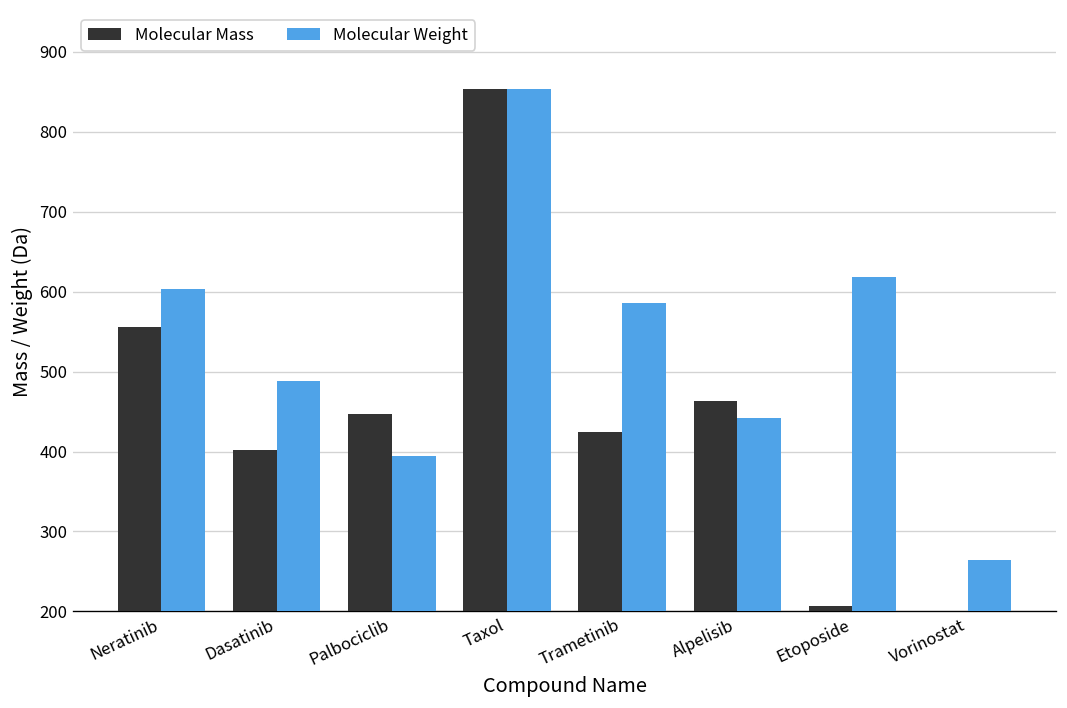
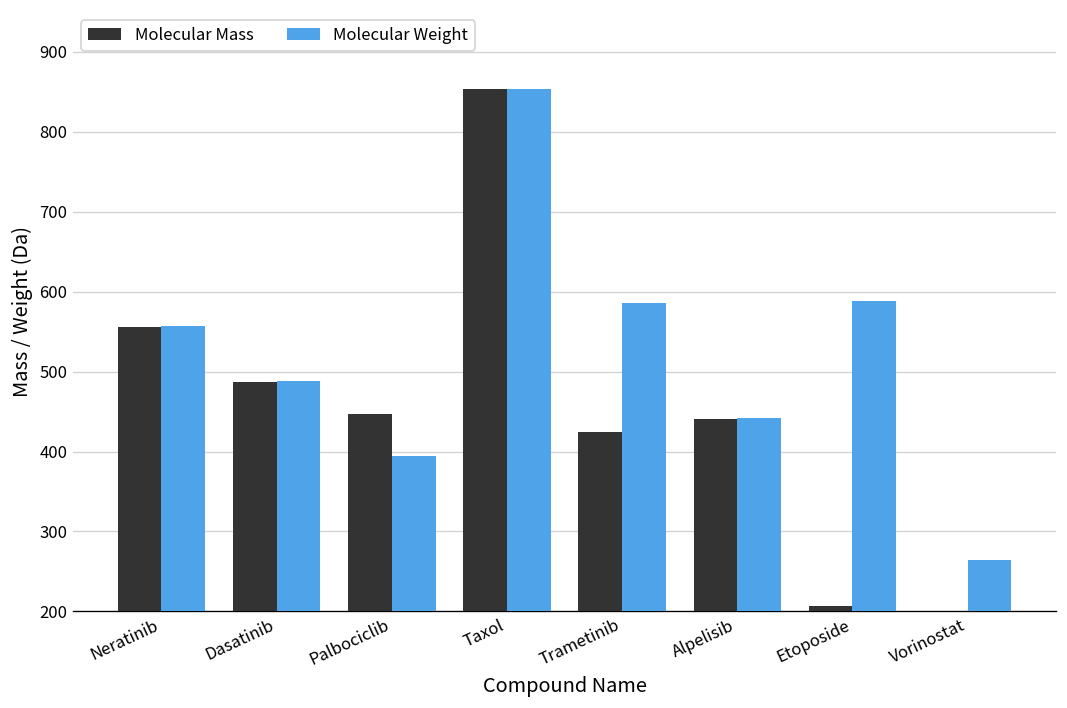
Molecular Weight, Neratinib: 600 -> 560
Molecular Mass, Dasatinib: 400 -> 490
Molecular Mass, Alpelisib: 460 -> 440
Molecular Weight, Etoposide: 620 -> 590
